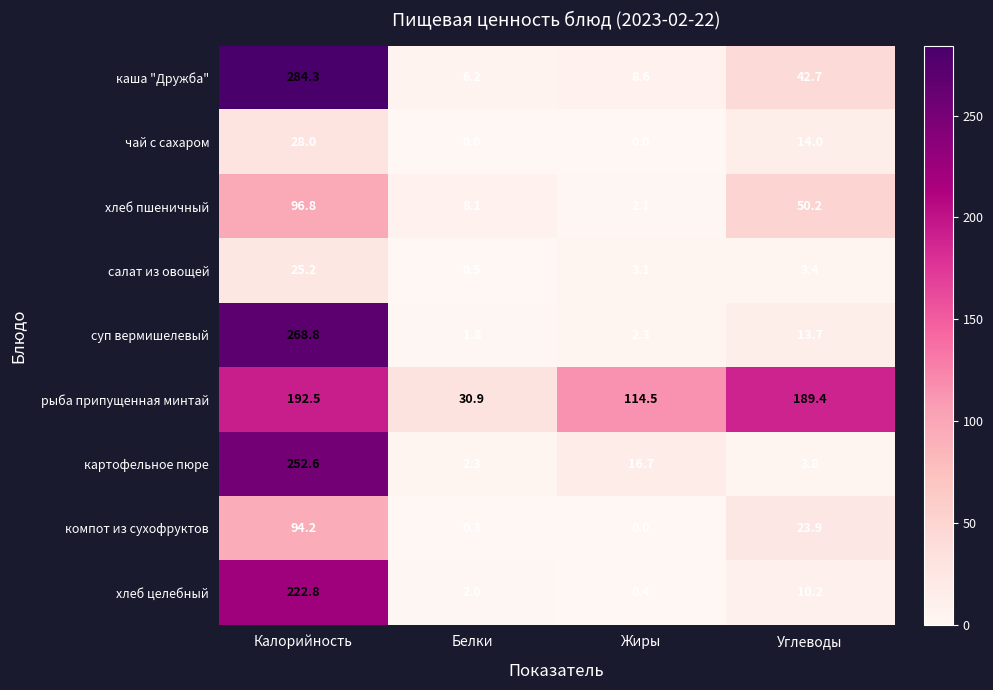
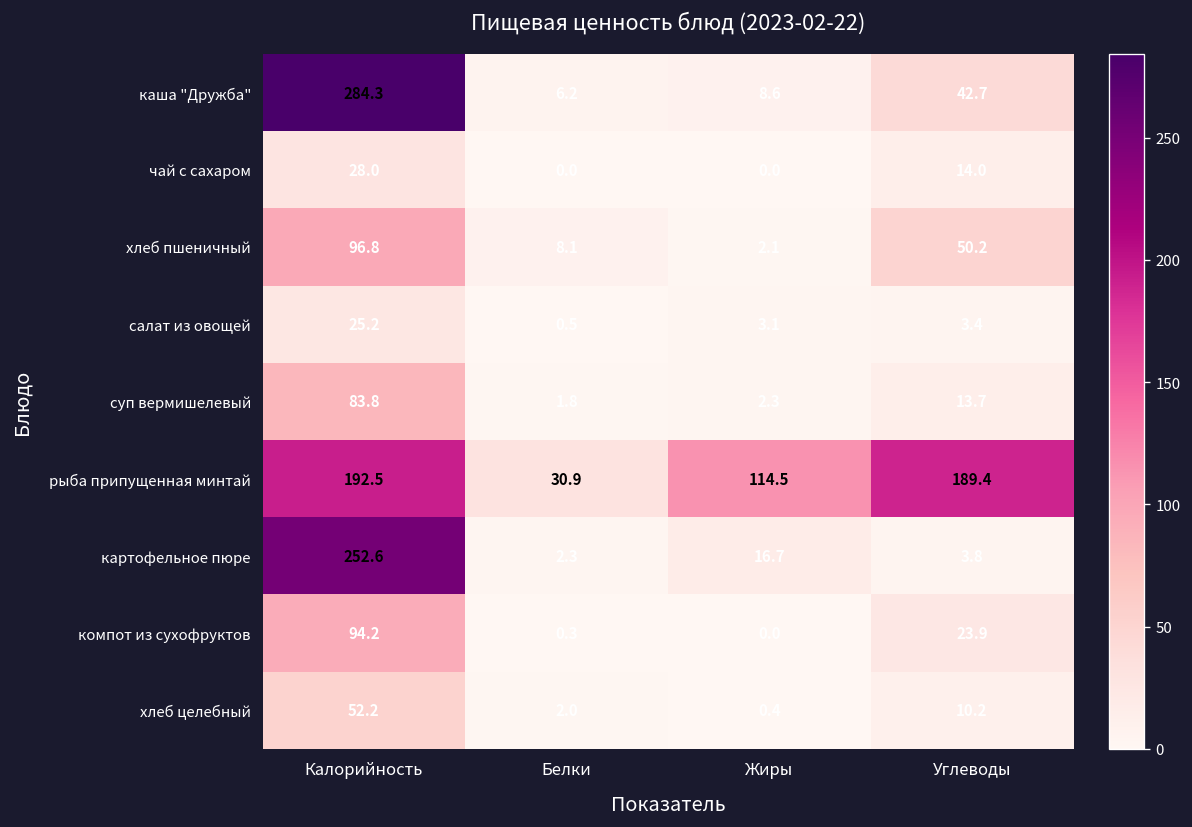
суп вермишелевый, Калорийность: 268.8 -> 83.8
хлеб целебный, Калорийность: 222.8 -> 52.2
